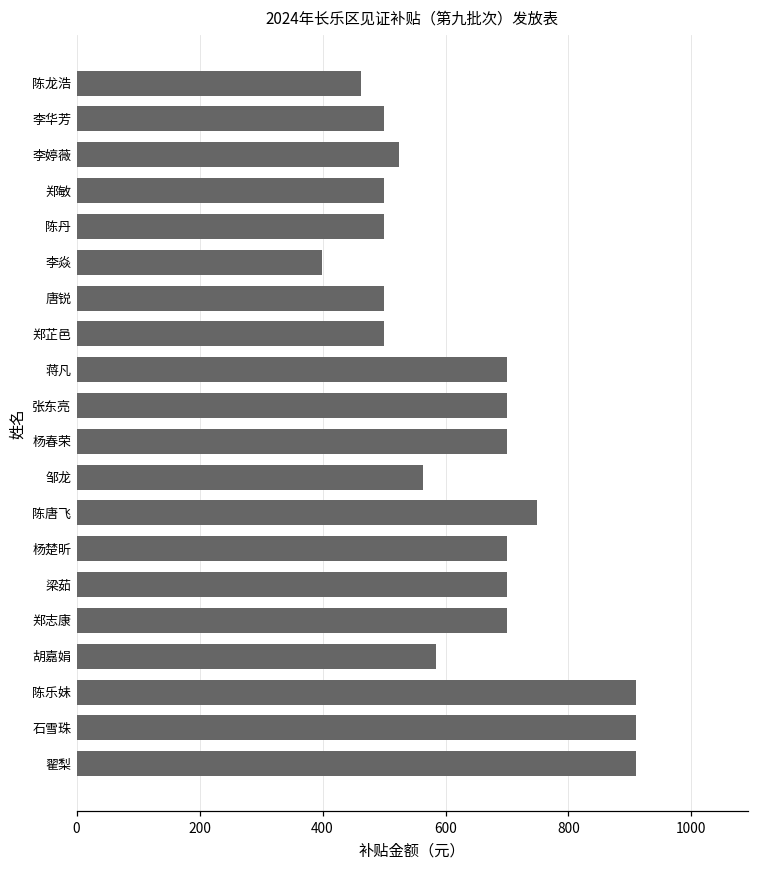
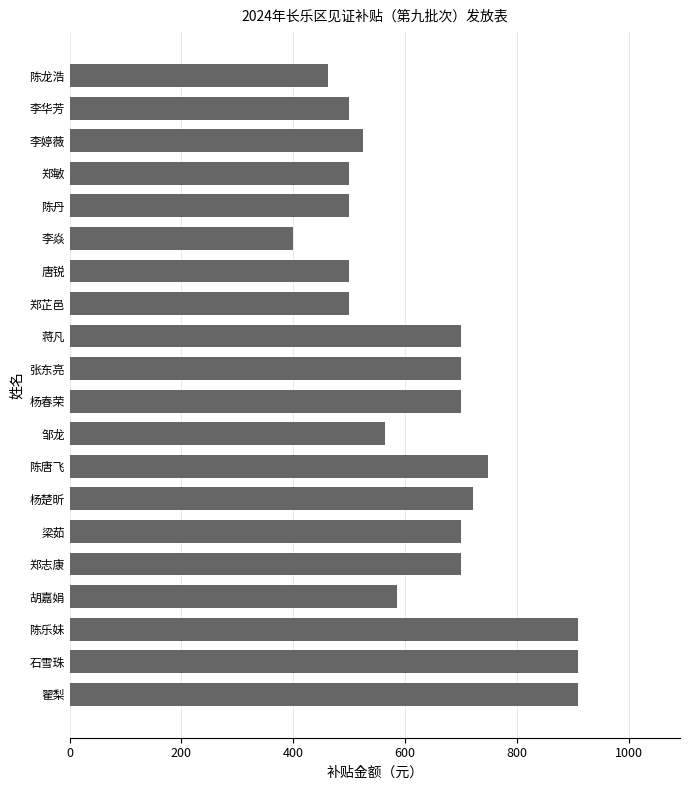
杨楚昕: 700 -> 720
